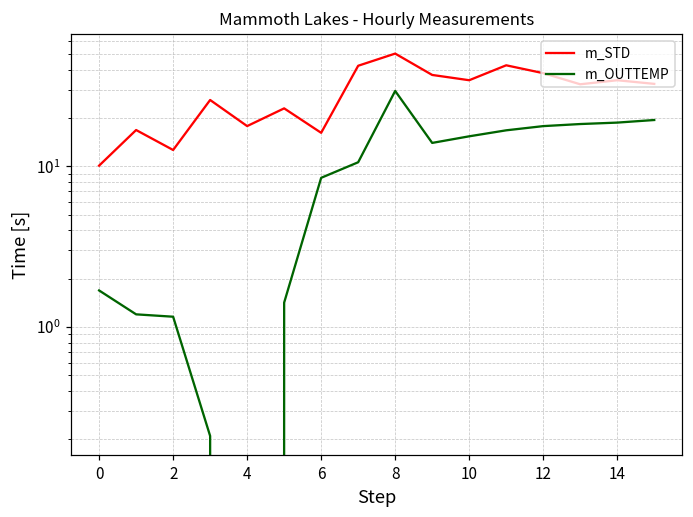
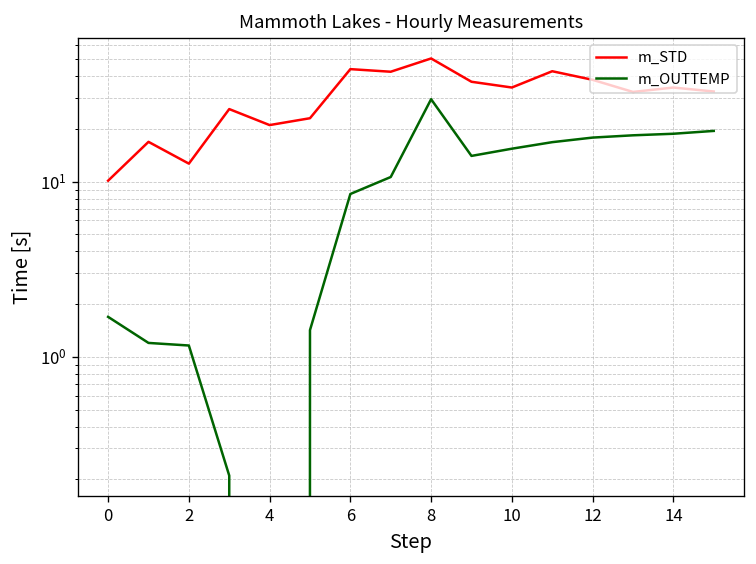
m_STD, 4: 18 -> 21
m_STD, 6: 16 -> 44
